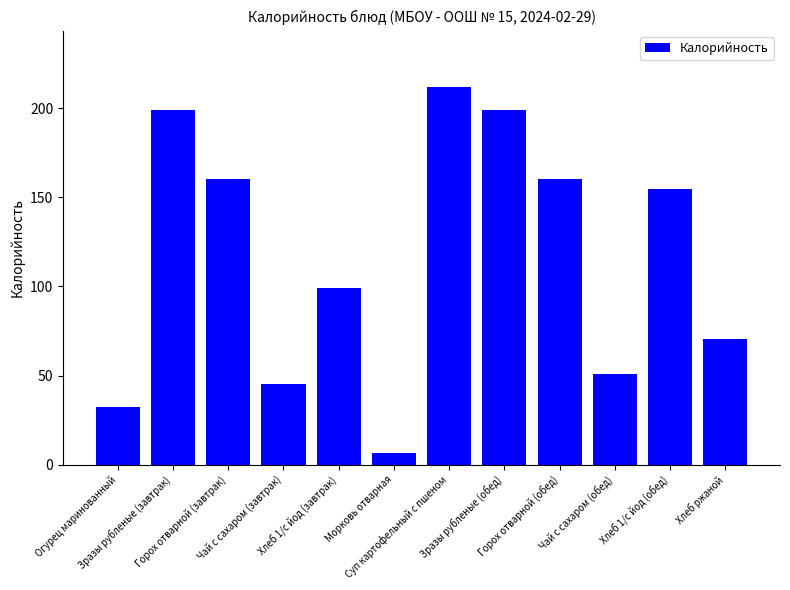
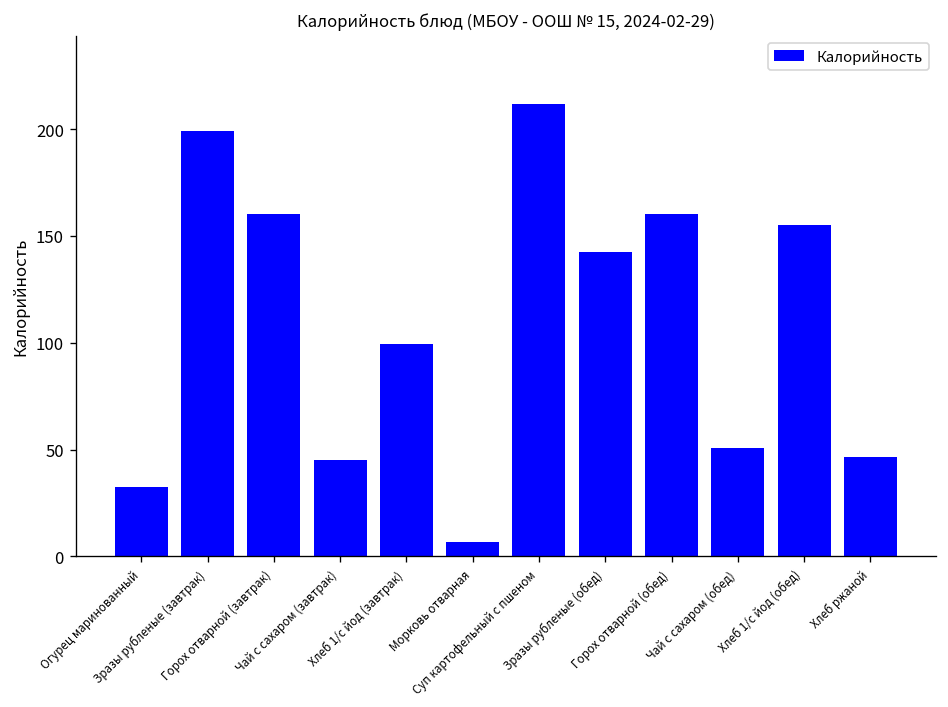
Зразы рубленые (обед): 199 -> 143
Хлеб ржаной: 71 -> 46
